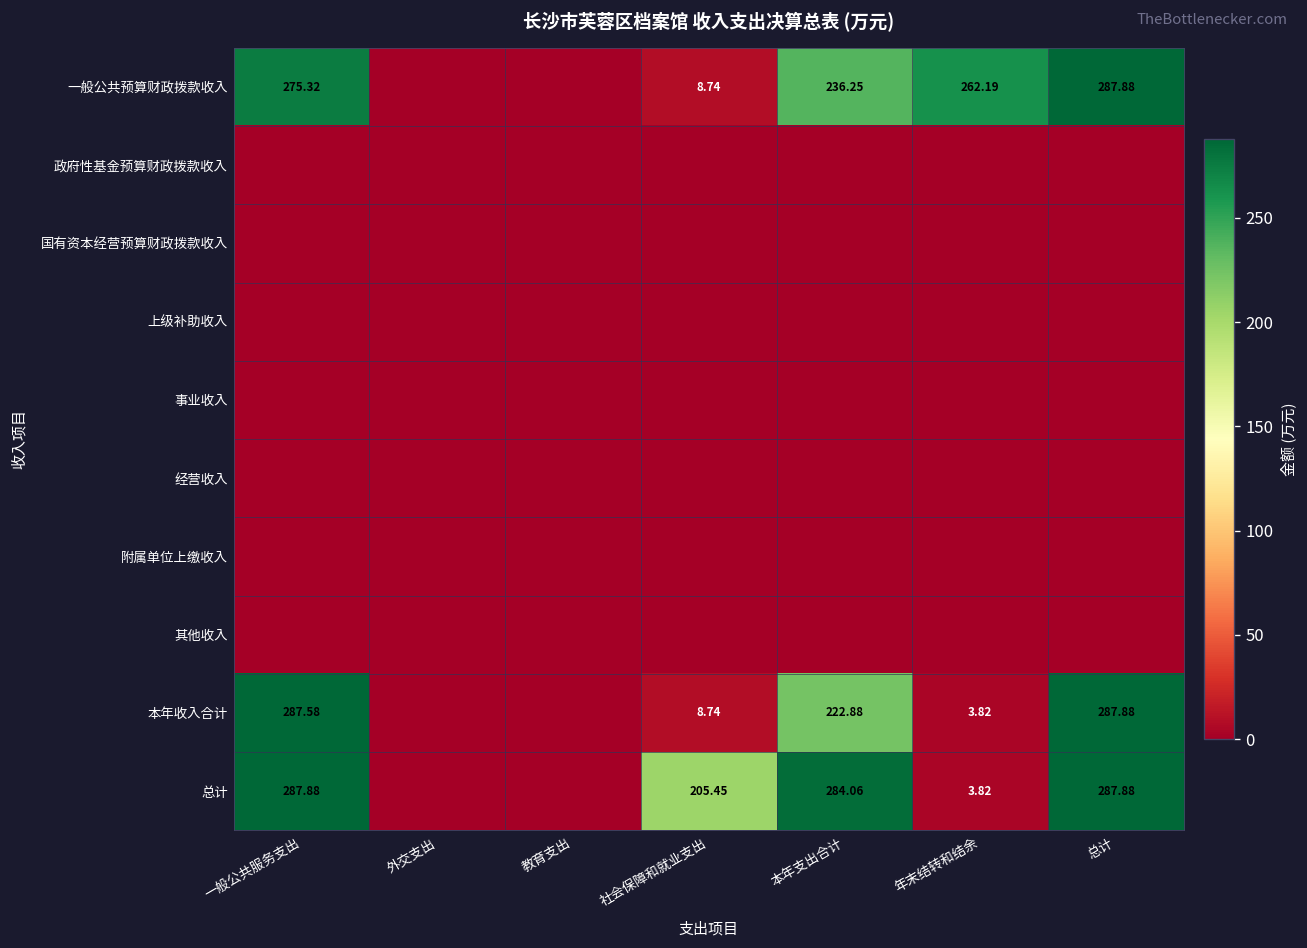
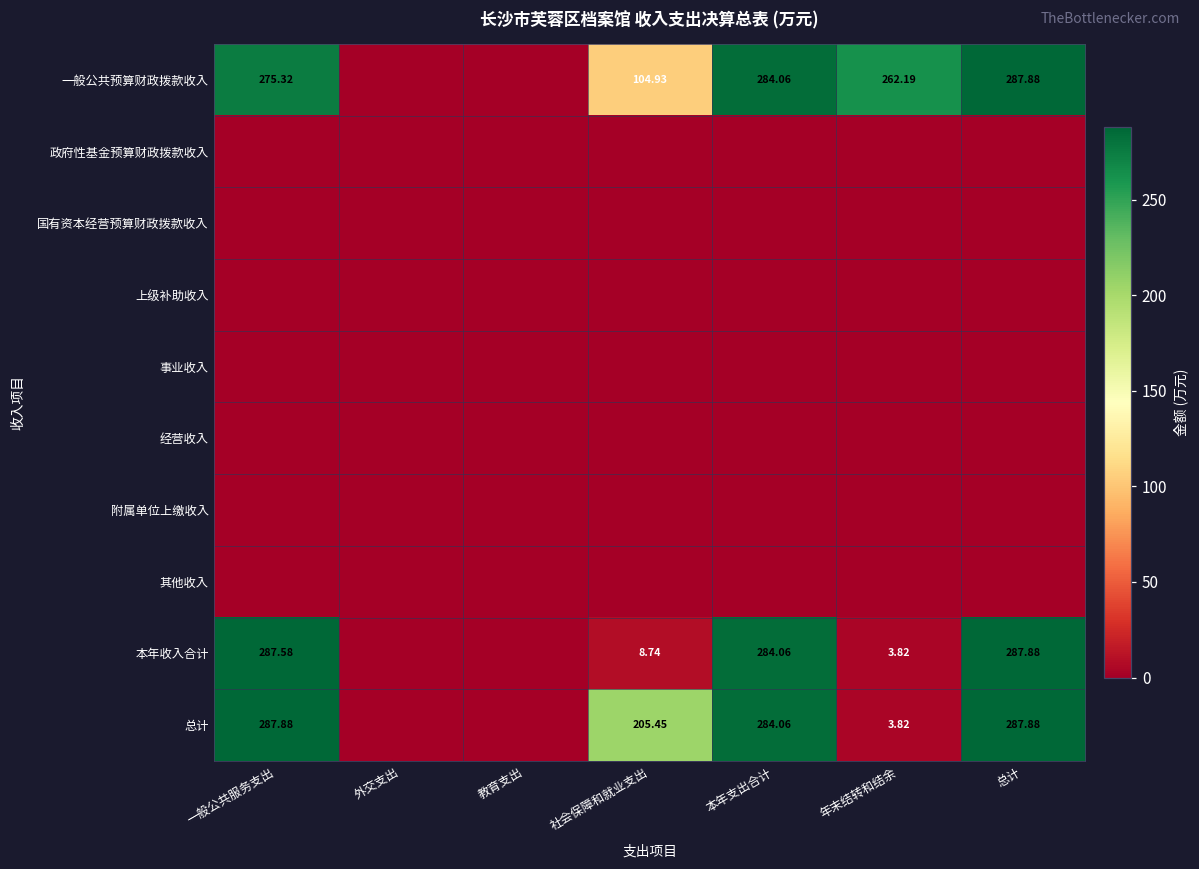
一般公共预算财政拨款收入, 社会保障和就业支出: 8.74 -> 104.93
一般公共预算财政拨款收入, 本年支出合计: 236.25 -> 284.06
本年收入合计, 本年支出合计: 222.88 -> 284.06
